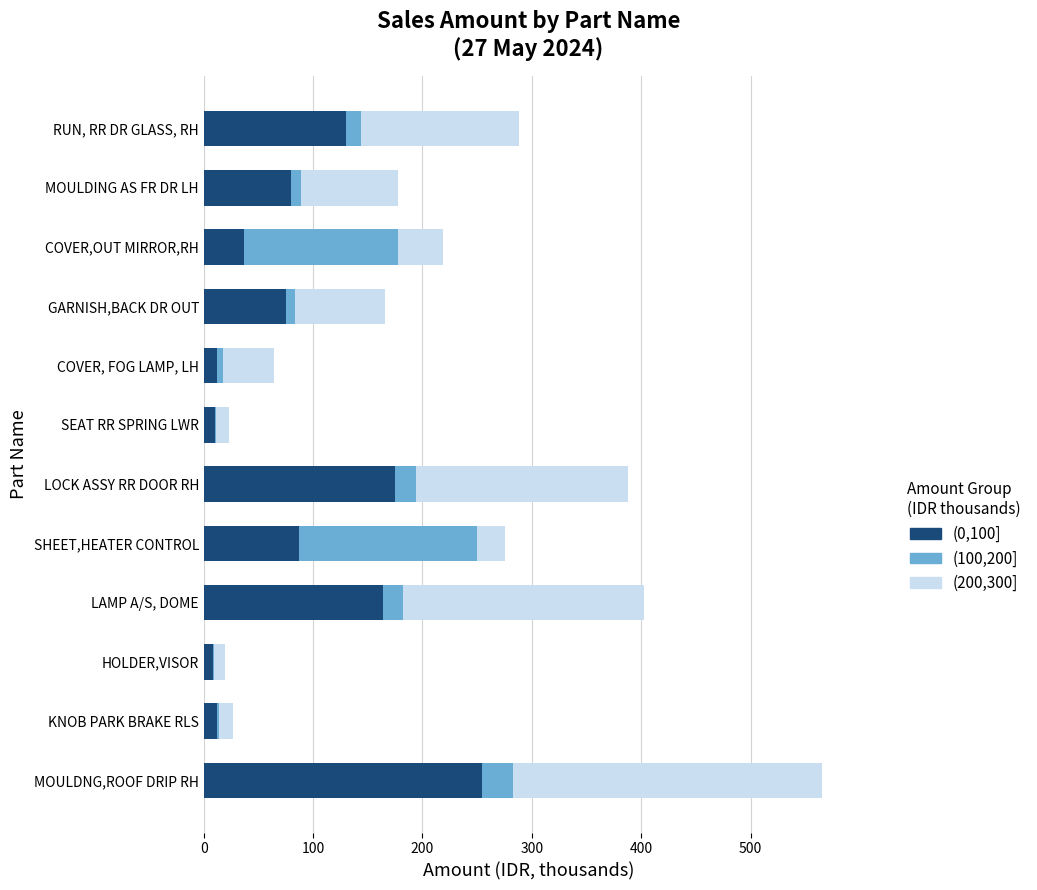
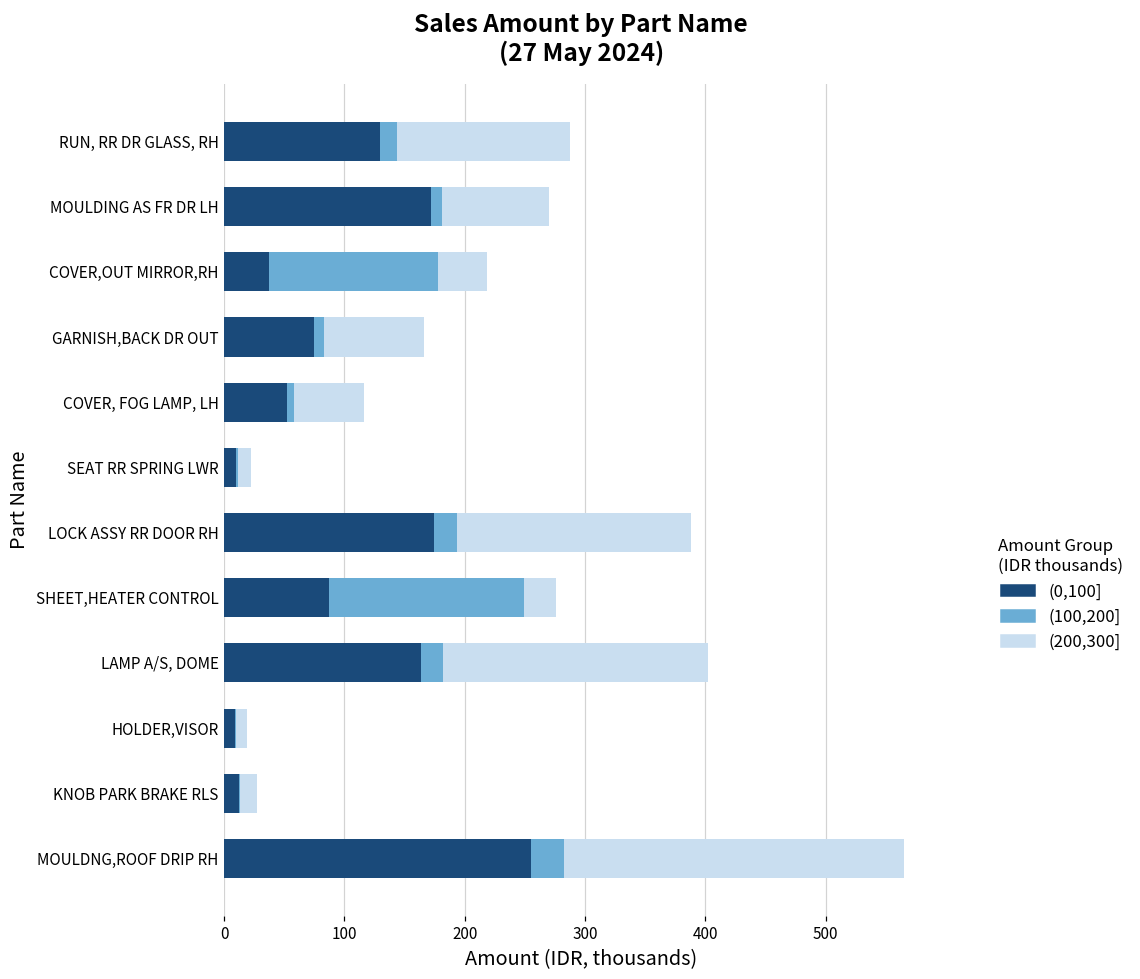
(0,100], MOULDING AS FR DR LH: 80 -> 172
(0,100], COVER, FOG LAMP, LH: 12 -> 52
(200,300], COVER, FOG LAMP, LH: 46 -> 58
